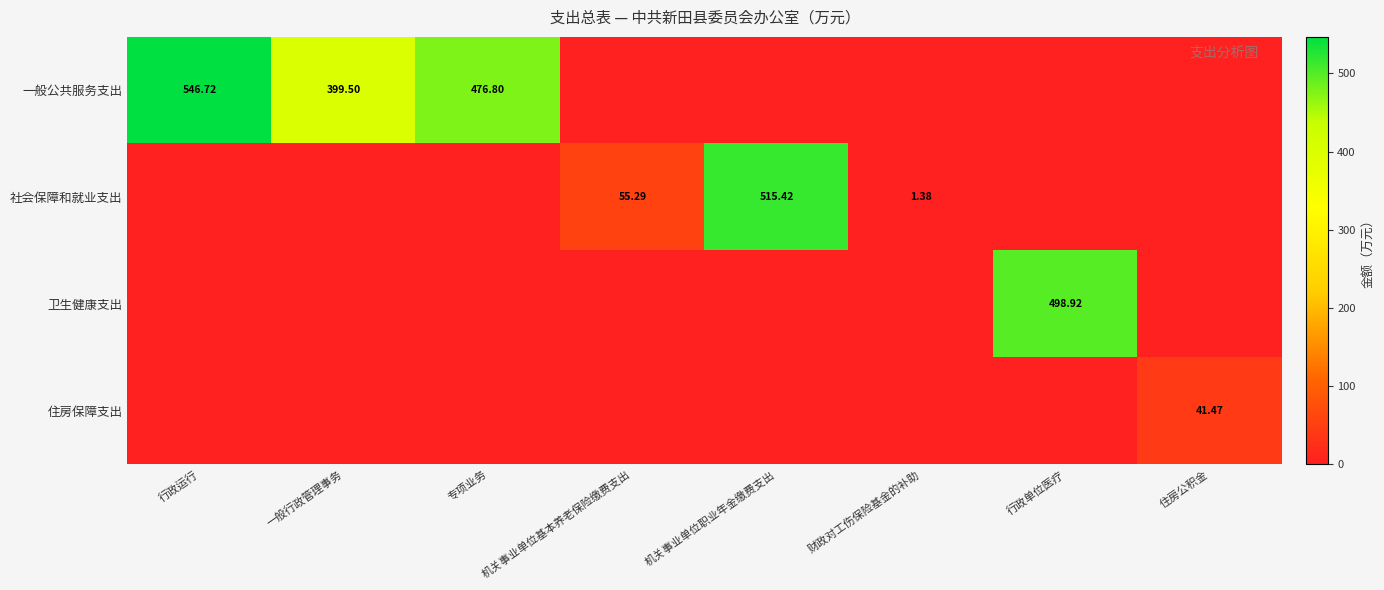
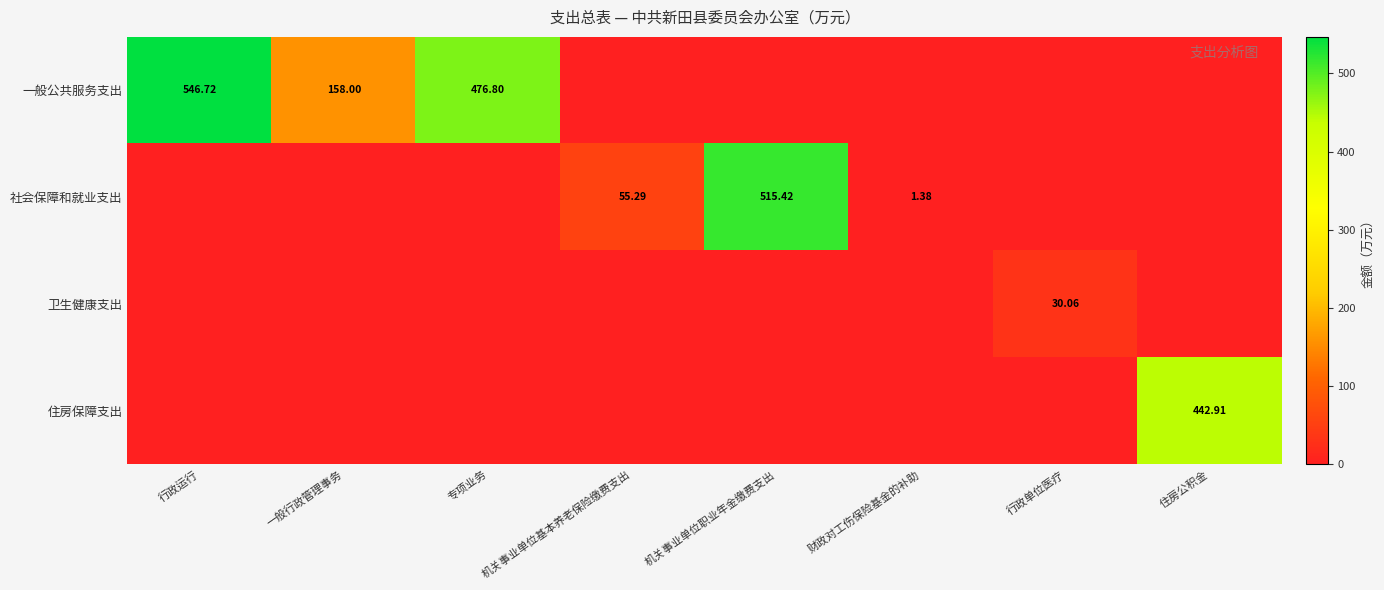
一般公共服务支出, 一般行政管理事务: 399.50 -> 158.00
卫生健康支出, 行政单位医疗: 498.92 -> 30.06
住房保障支出, 住房公积金: 41.47 -> 442.91
